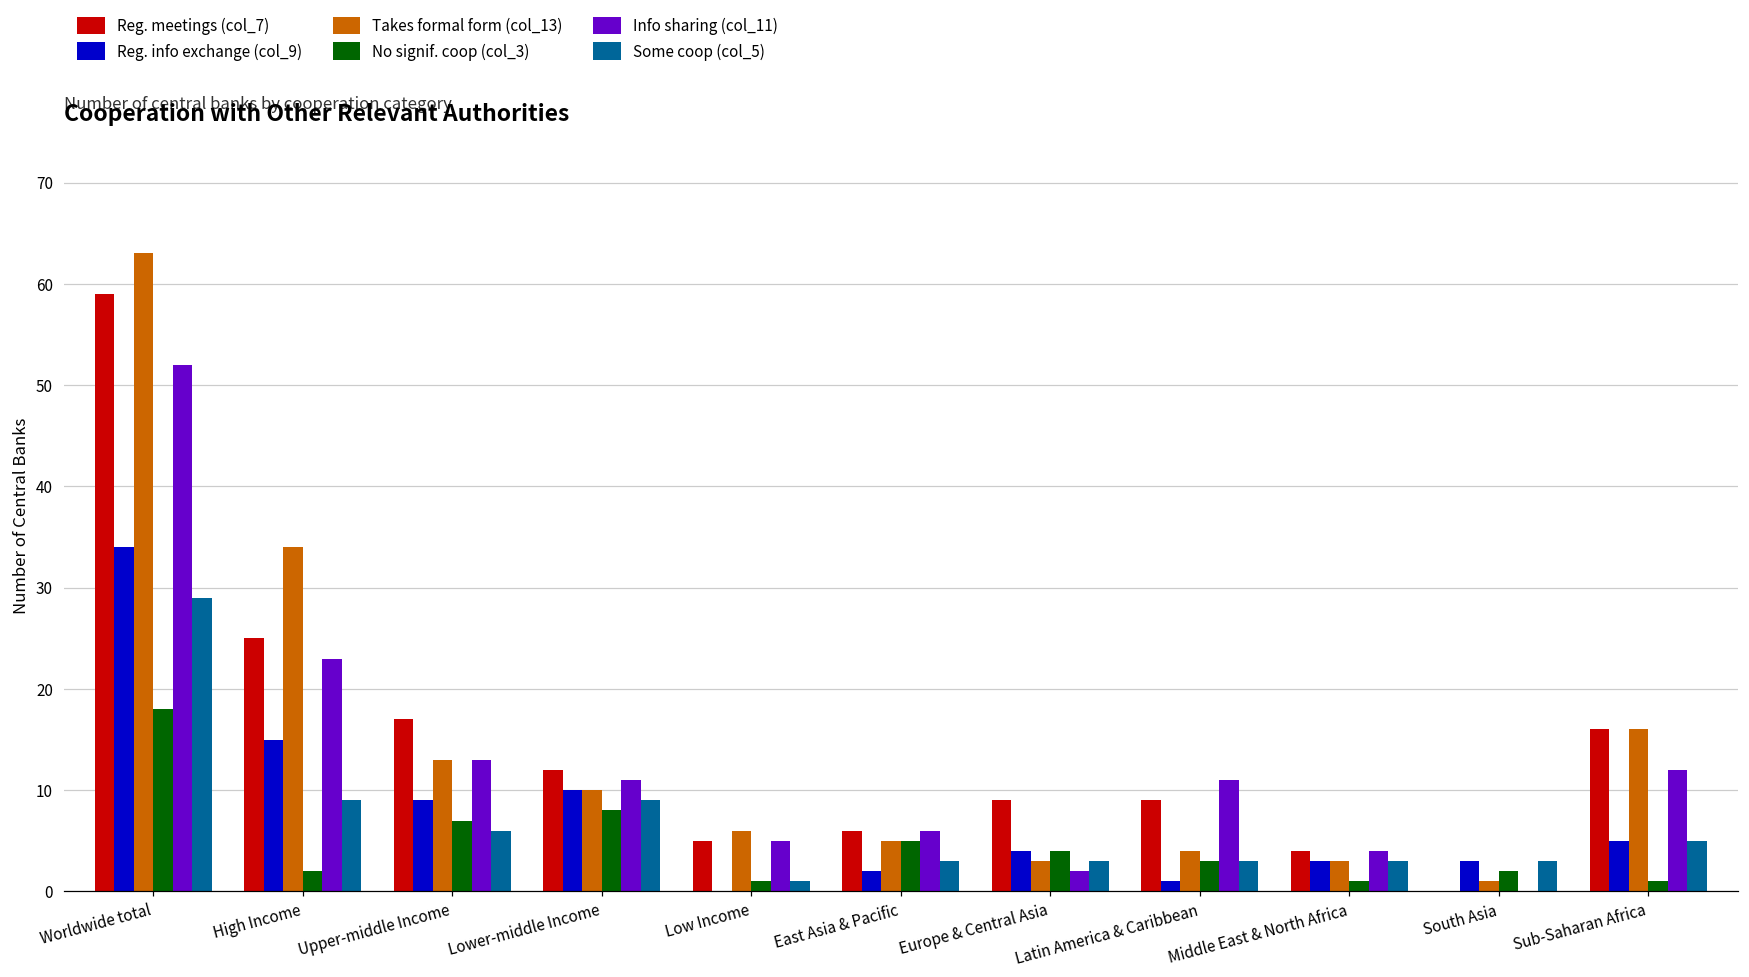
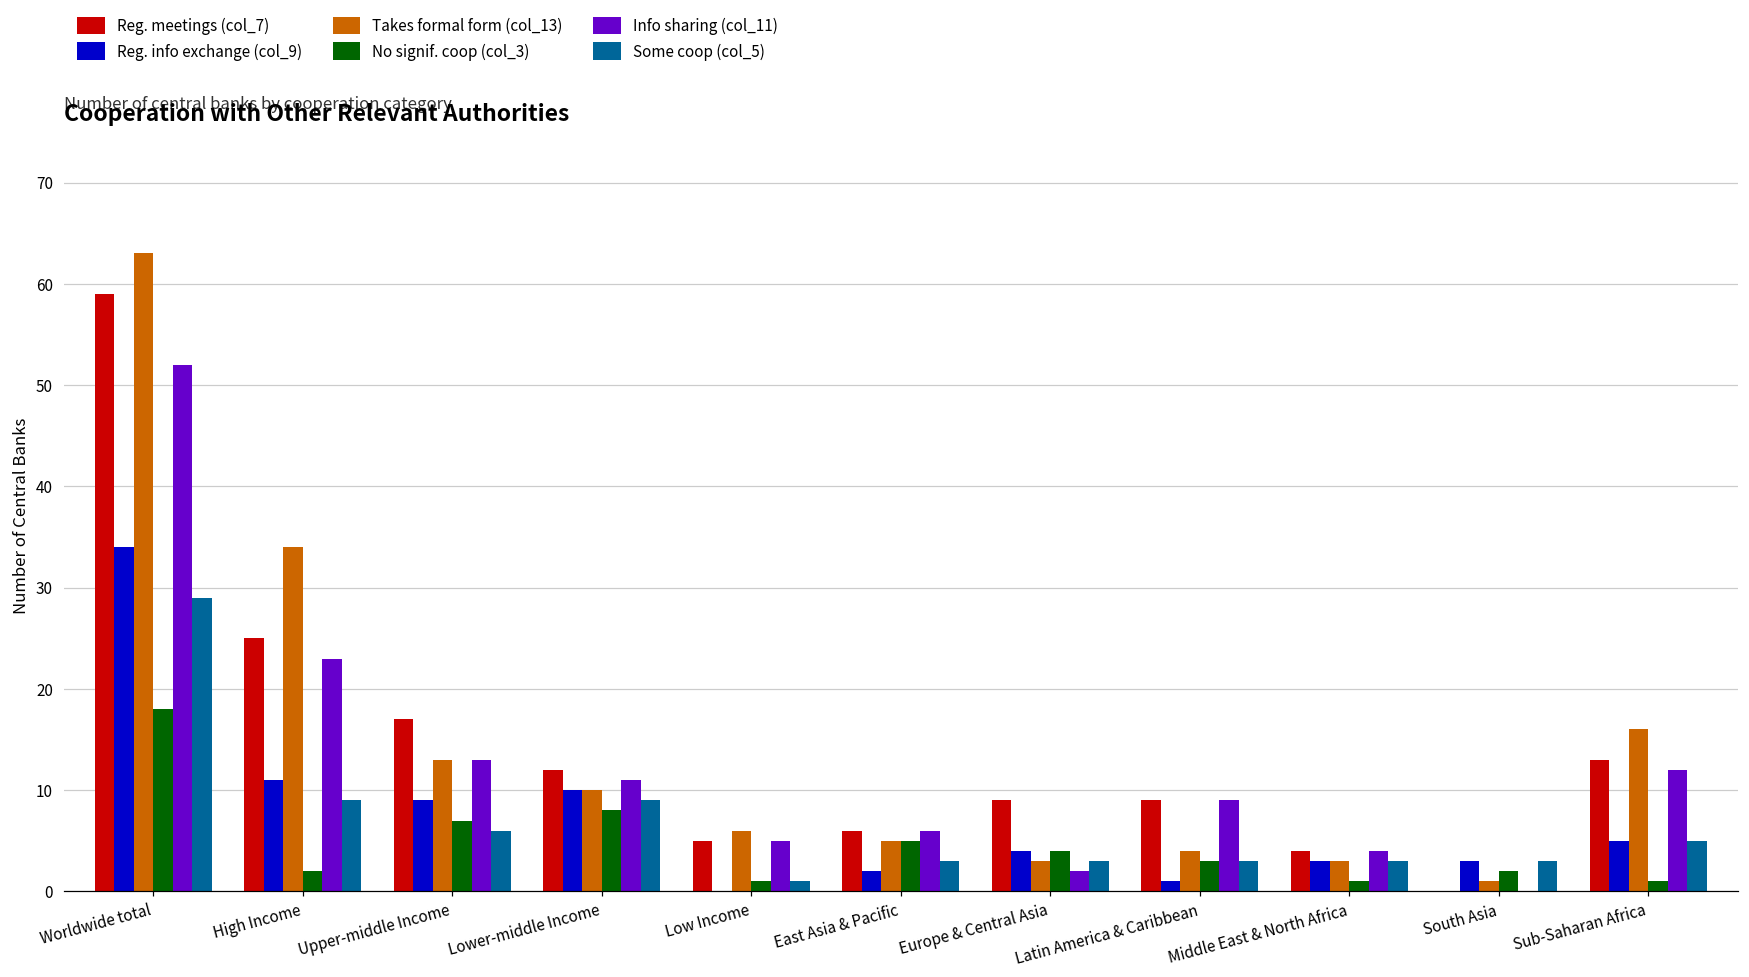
Reg. info exchange (col_9), High Income: 15 -> 11
Info sharing (col_11), Latin America & Caribbean: 11 -> 9
Reg. meetings (col_7), Sub-Saharan Africa: 16 -> 13
